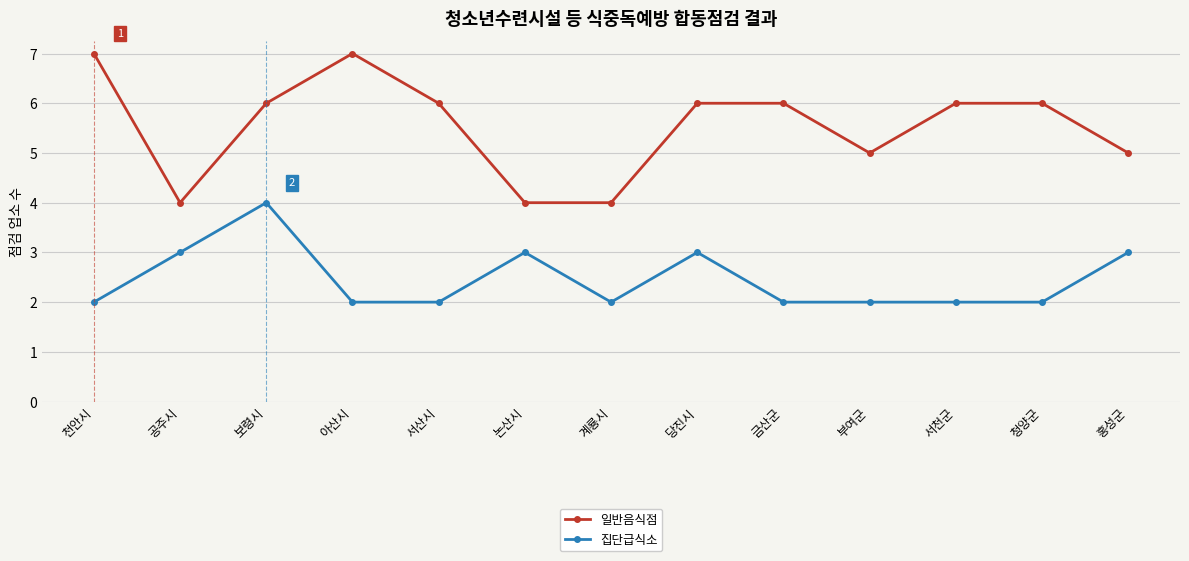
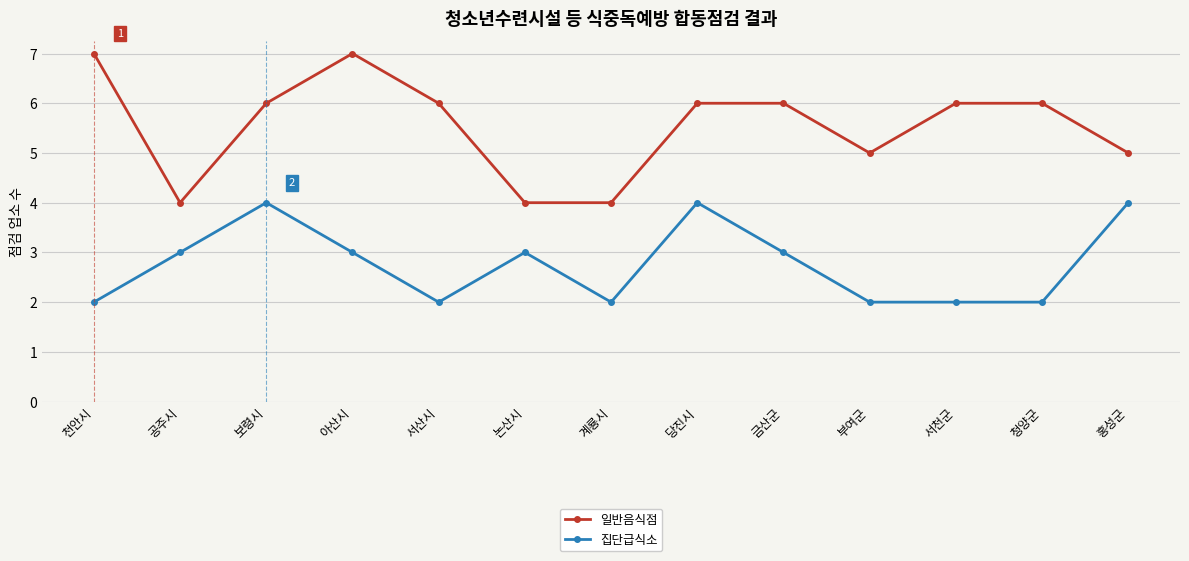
집단급식소, 아산시: 2 -> 3
집단급식소, 당진시: 3 -> 4
집단급식소, 금산군: 2 -> 3
집단급식소, 홍성군: 3 -> 4
